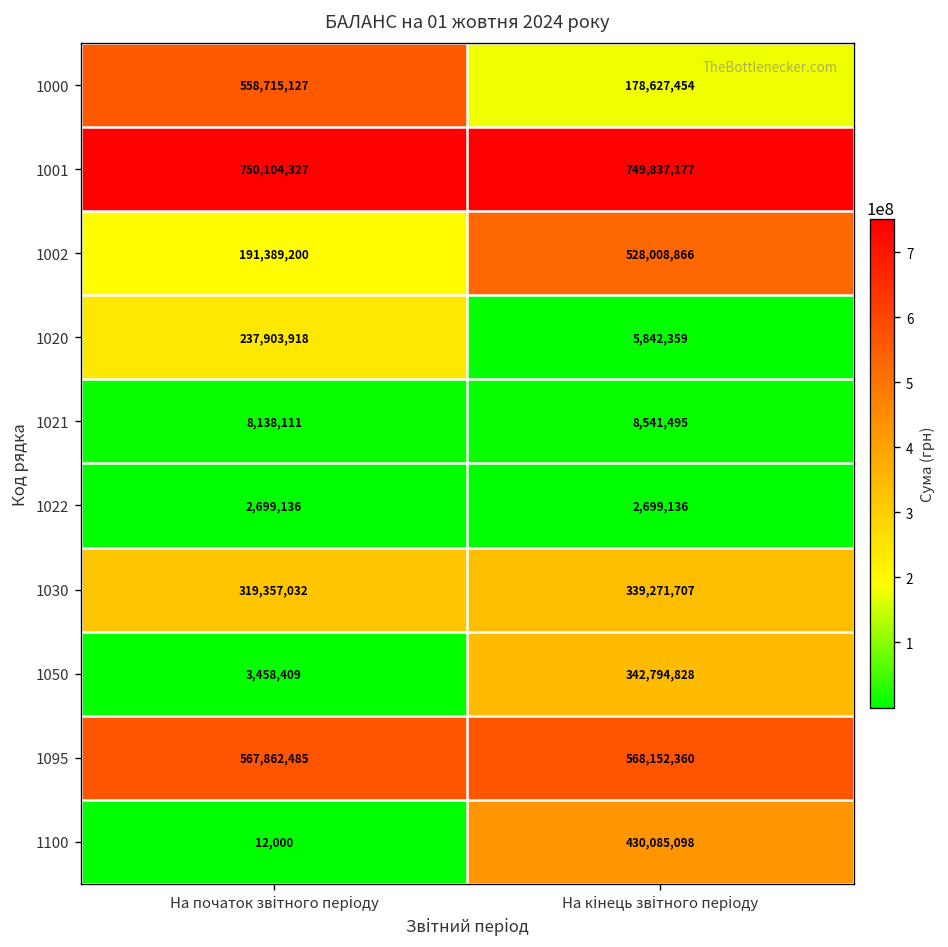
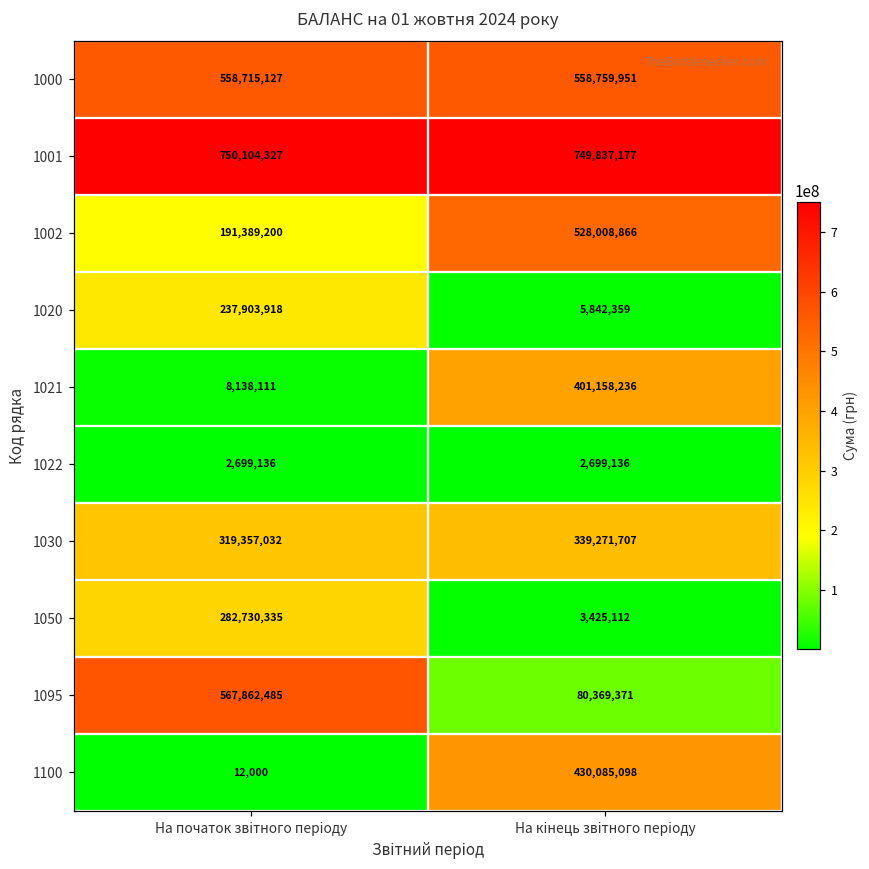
1000, На кінець звітного періоду: 178,627,454 -> 558,759,951
1021, На кінець звітного періоду: 8,541,495 -> 401,158,236
1050, На початок звітного періоду: 3,458,409 -> 282,730,335
1050, На кінець звітного періоду: 342,794,828 -> 3,425,112
1095, На кінець звітного періоду: 568,152,360 -> 80,369,371
